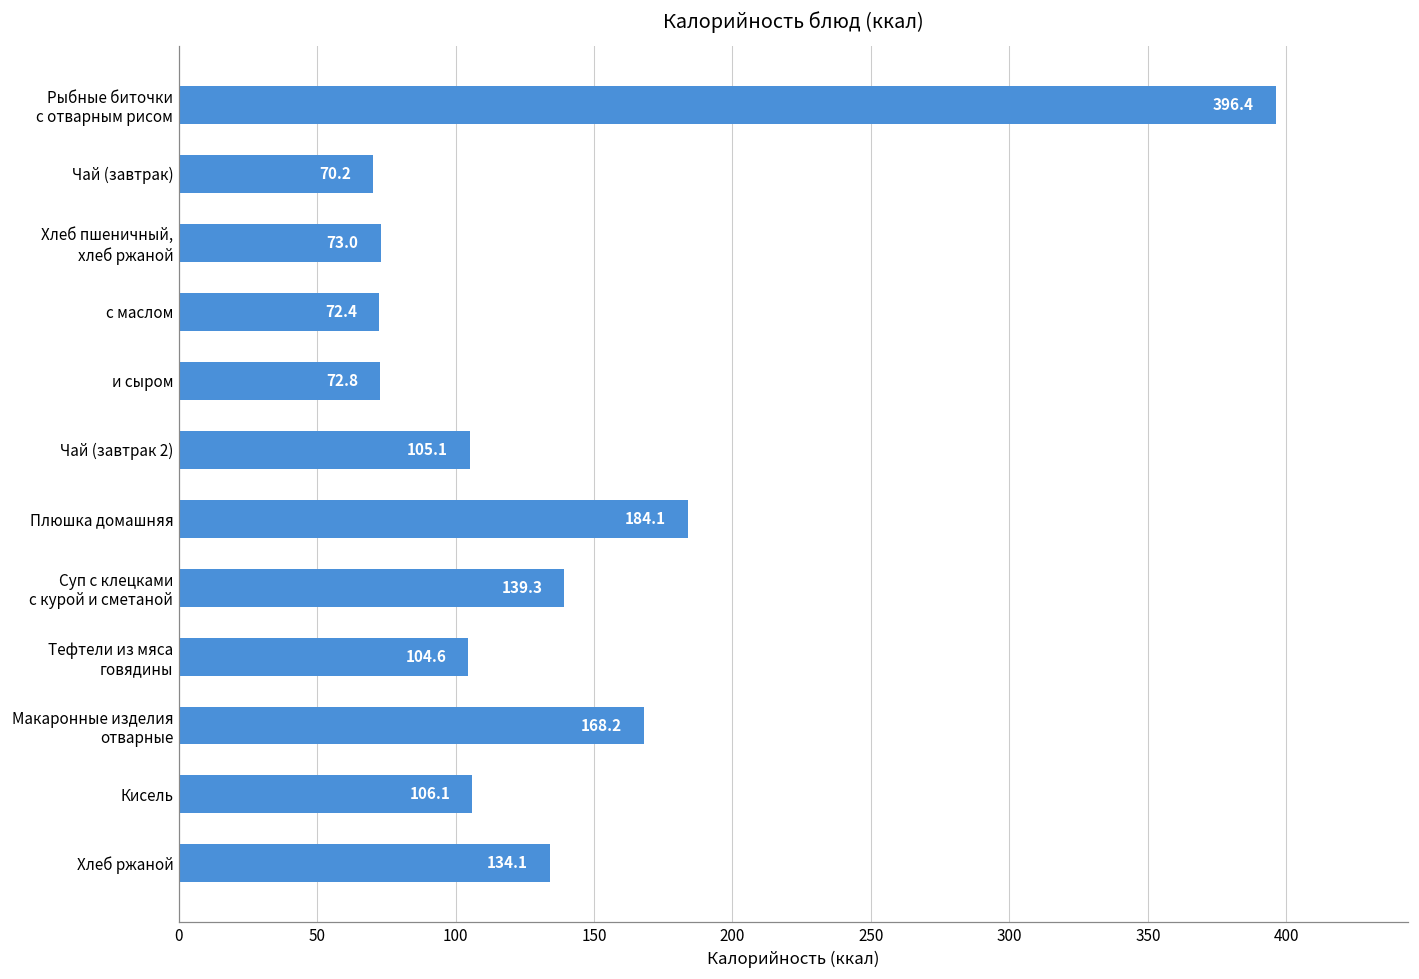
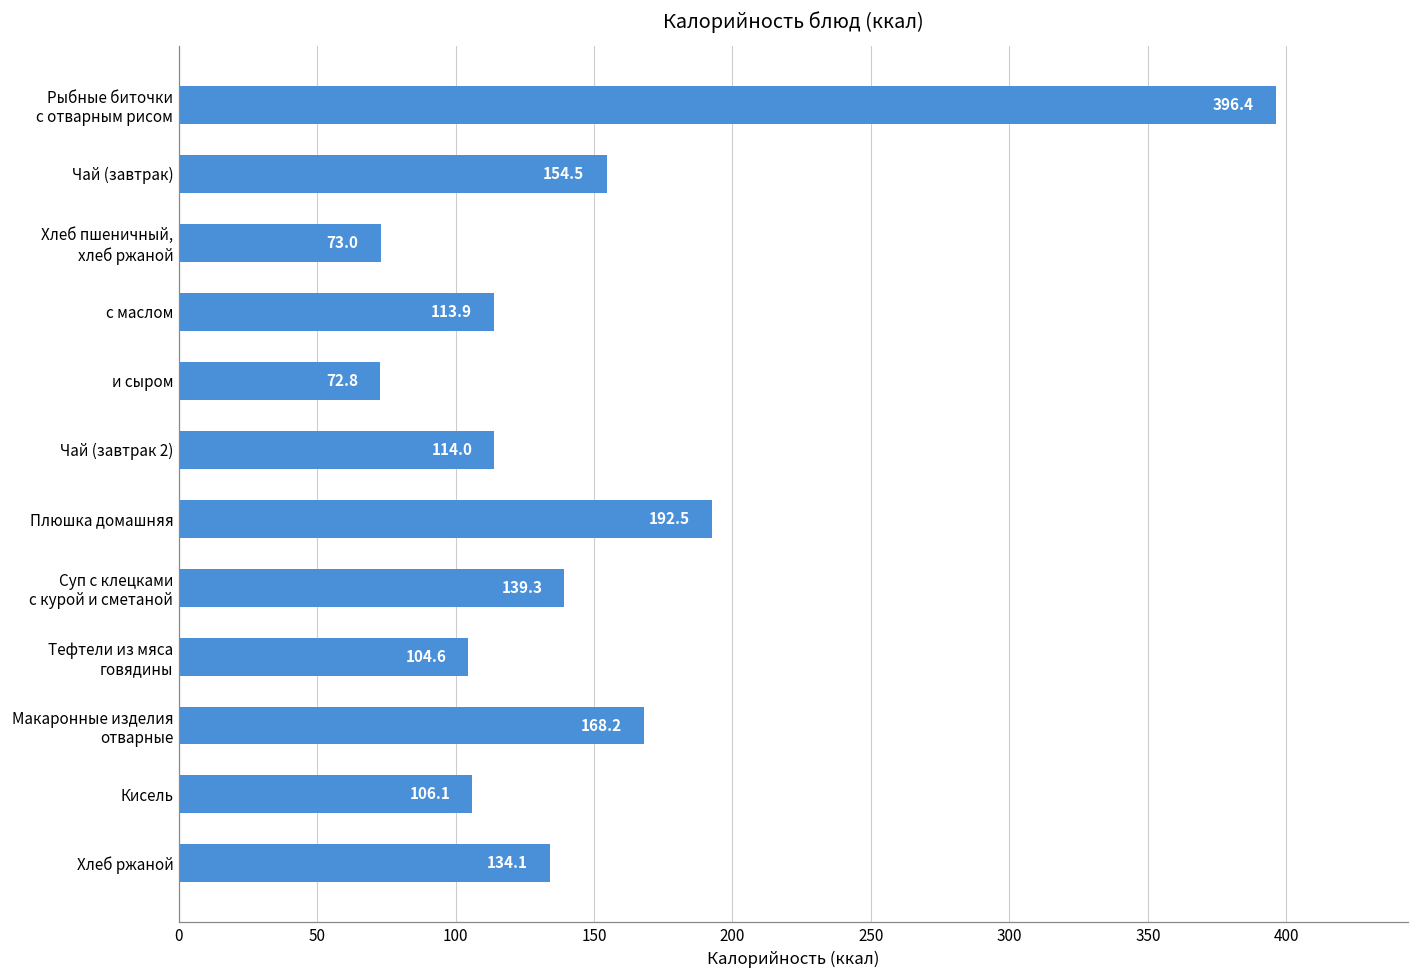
Чай (завтрак): 70.2 -> 154.5
с маслом: 72.4 -> 113.9
Чай (завтрак 2): 105.1 -> 114.0
Плюшка домашняя: 184.1 -> 192.5
